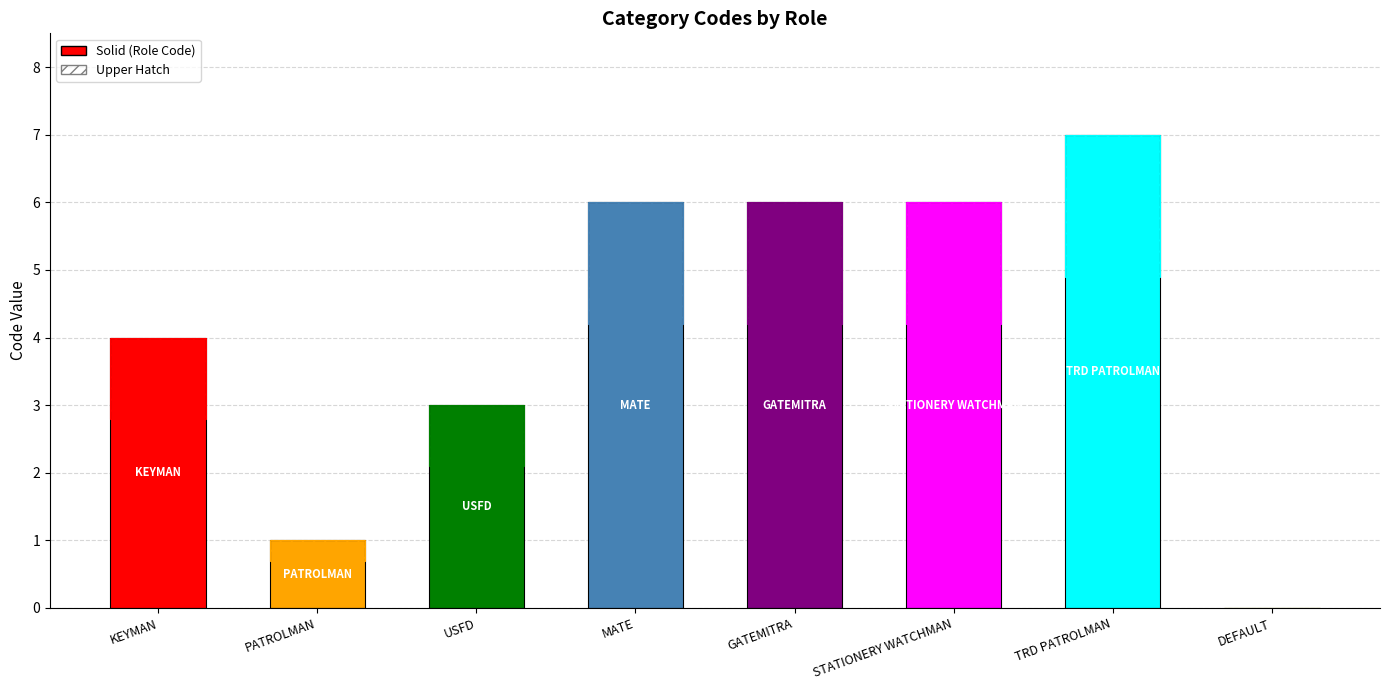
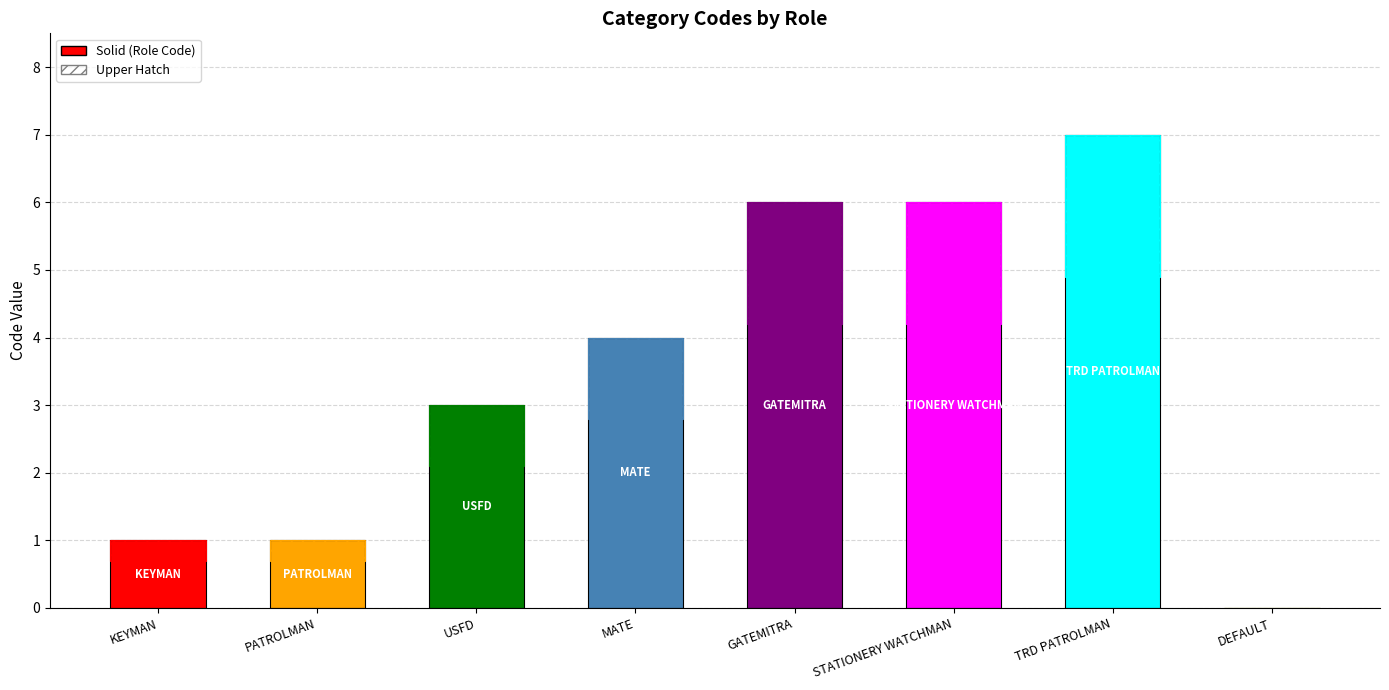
KEYMAN: 4 -> 1
MATE: 6 -> 4
